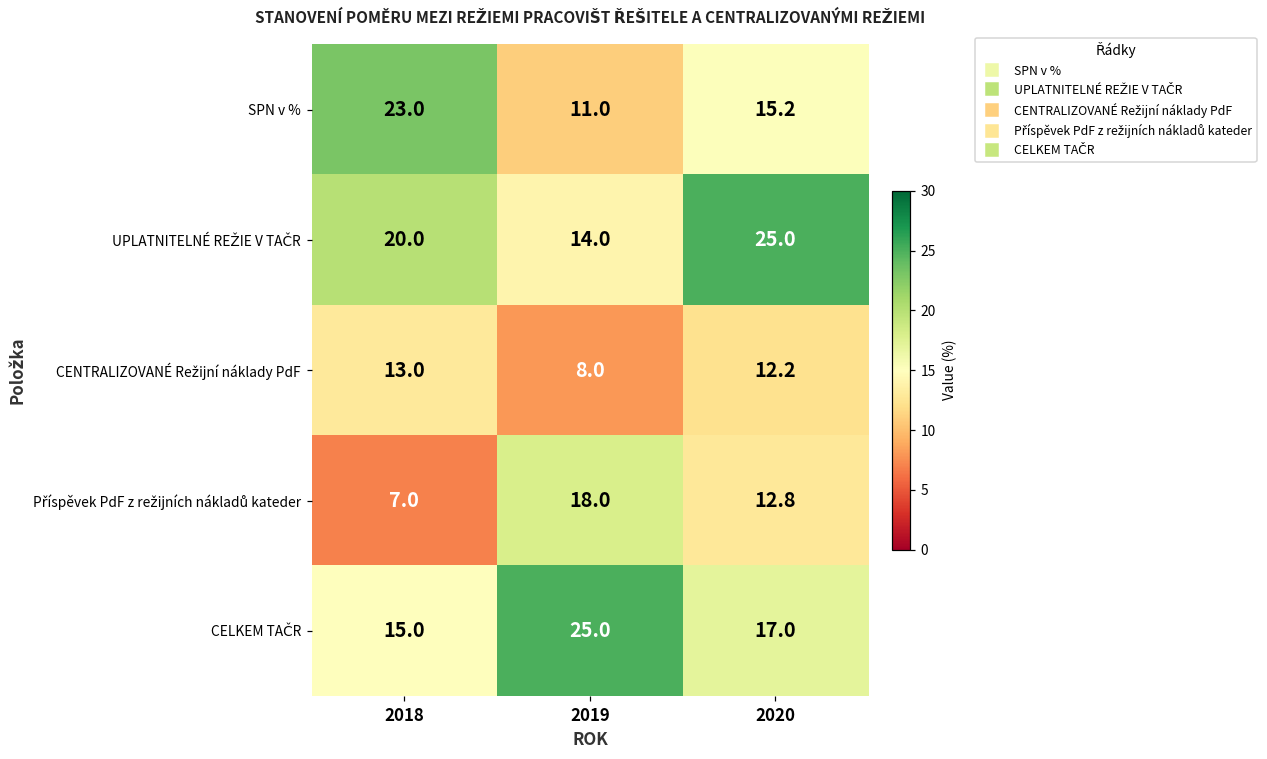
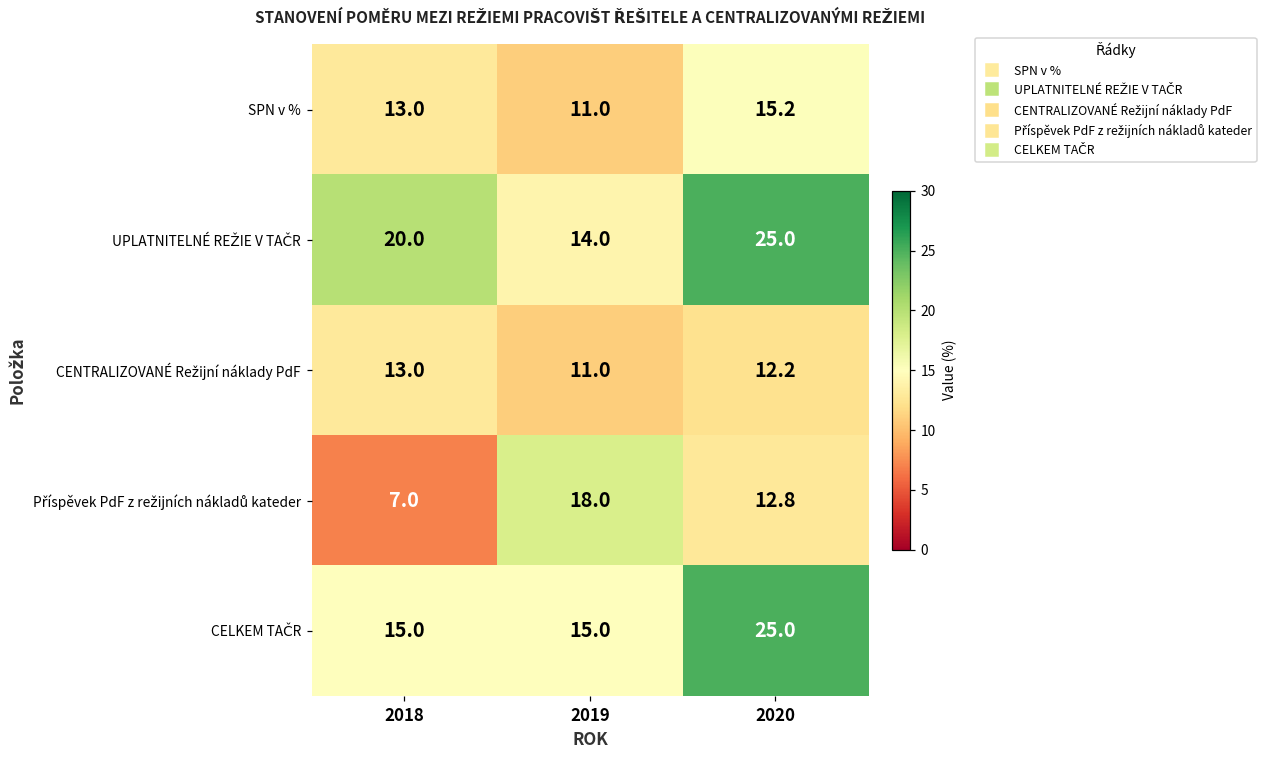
SPN v %, 2018: 23.0 -> 13.0
CENTRALIZOVANÉ Režijní náklady PdF, 2019: 8.0 -> 11.0
CELKEM TAČR, 2019: 25.0 -> 15.0
CELKEM TAČR, 2020: 17.0 -> 25.0
